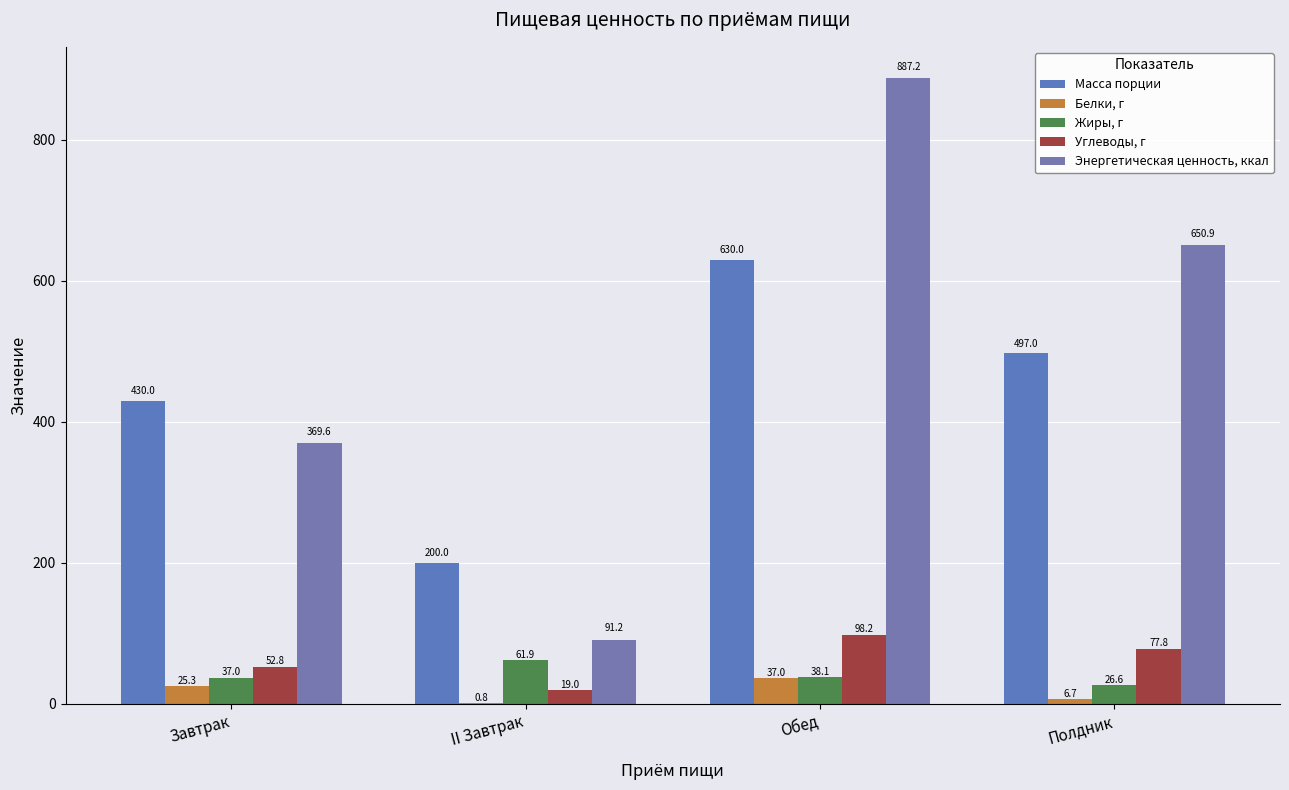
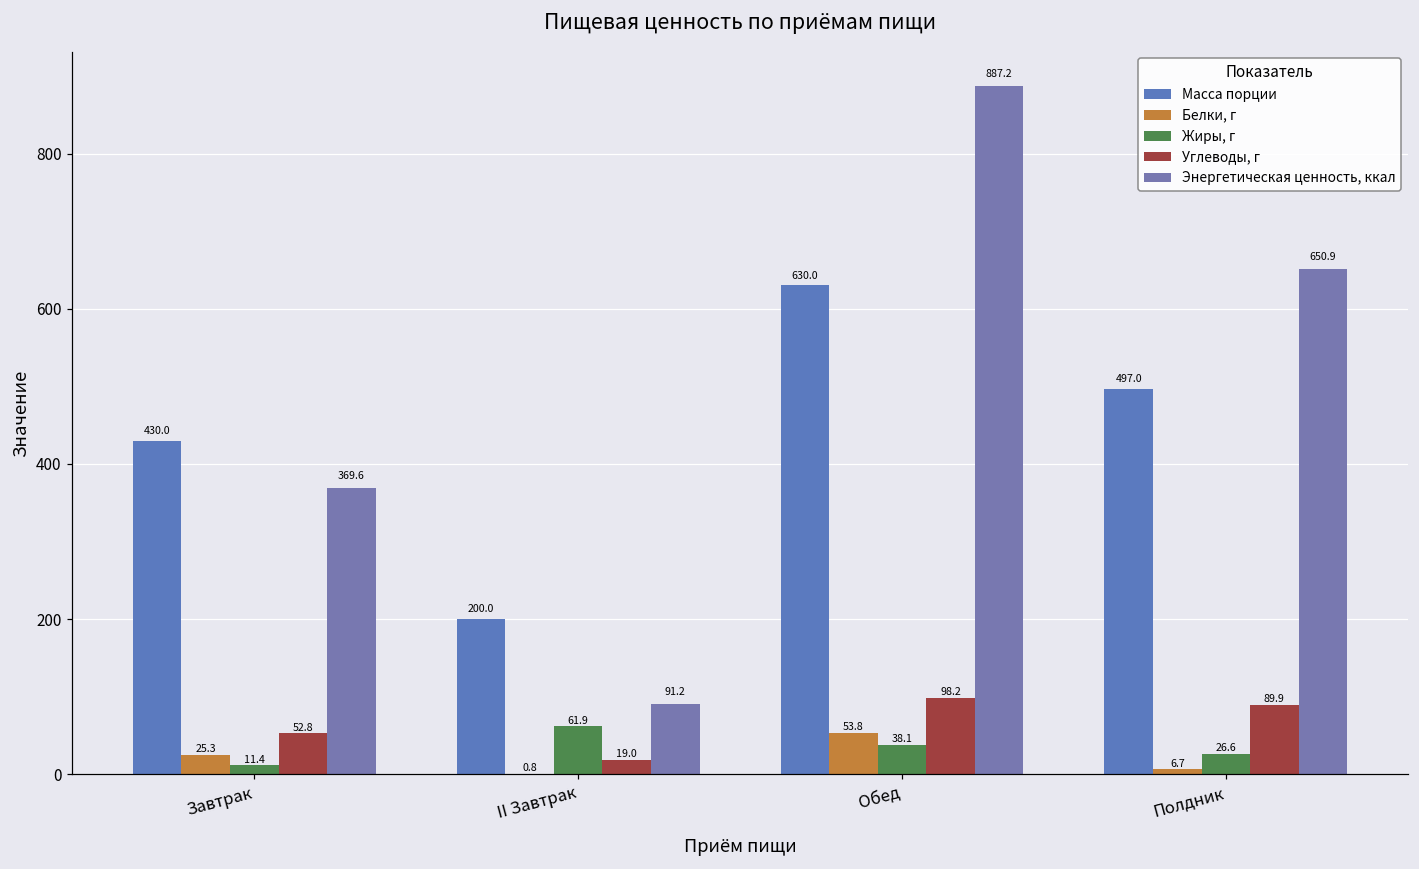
Жиры, г, Завтрак: 37.0 -> 11.4
Белки, г, Обед: 37.0 -> 53.8
Углеводы, г, Полдник: 77.8 -> 89.9
